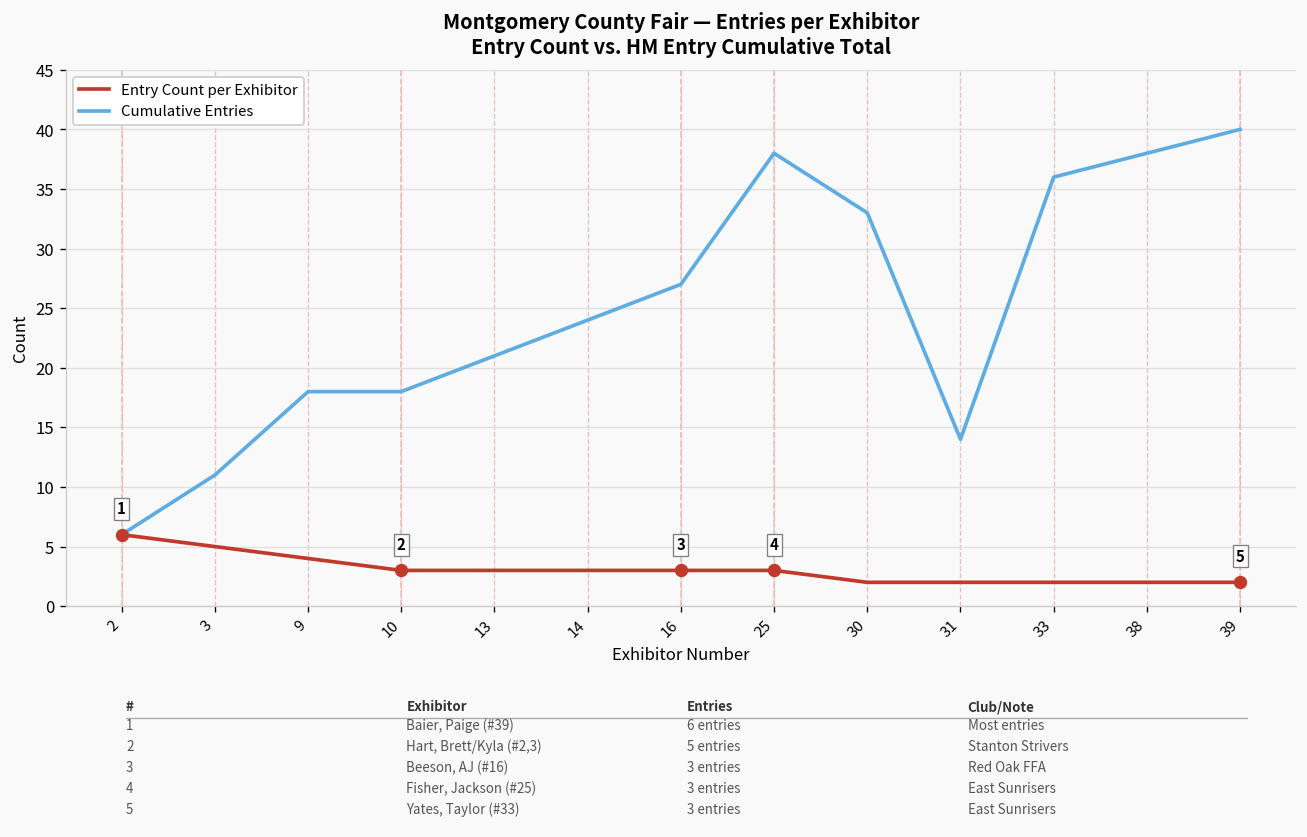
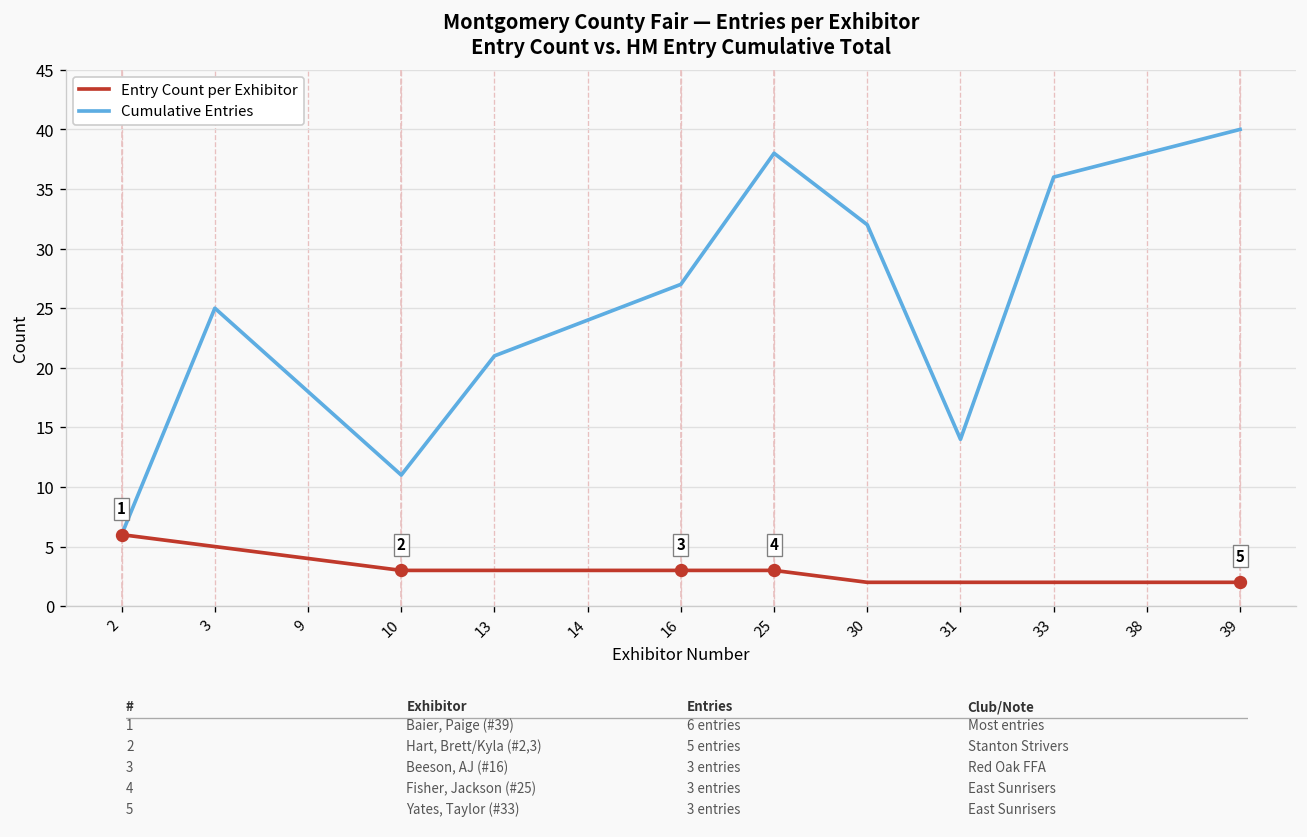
Montgomery County Fair — Entries per Exhibitor Entry Count vs. HM Entry Cumulative Total, Cumulative Entries, 3: 11 -> 25
Montgomery County Fair — Entries per Exhibitor Entry Count vs. HM Entry Cumulative Total, Cumulative Entries, 10: 18 -> 11
Montgomery County Fair — Entries per Exhibitor Entry Count vs. HM Entry Cumulative Total, Cumulative Entries, 30: 33 -> 32
